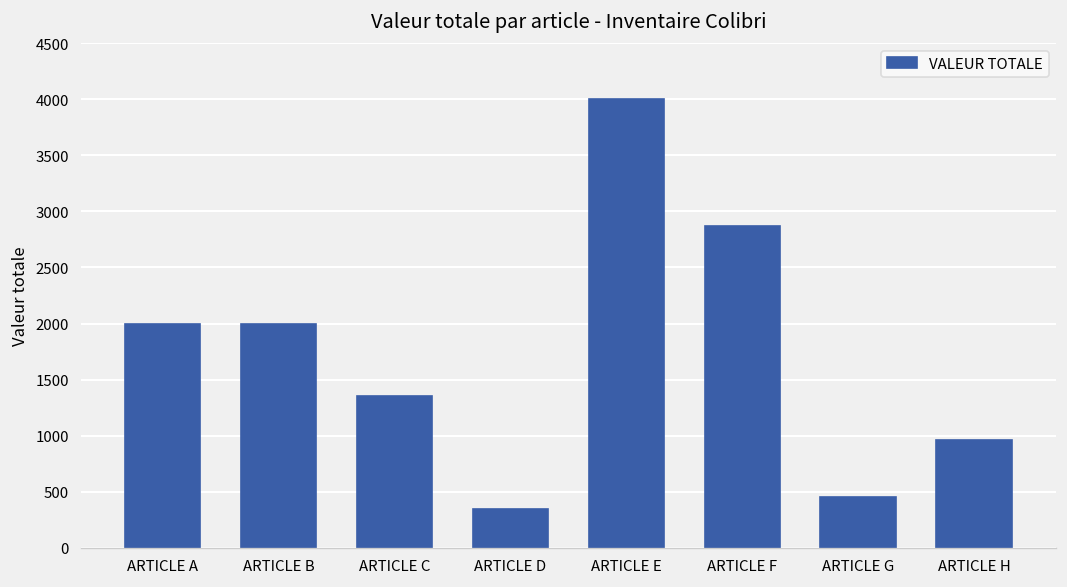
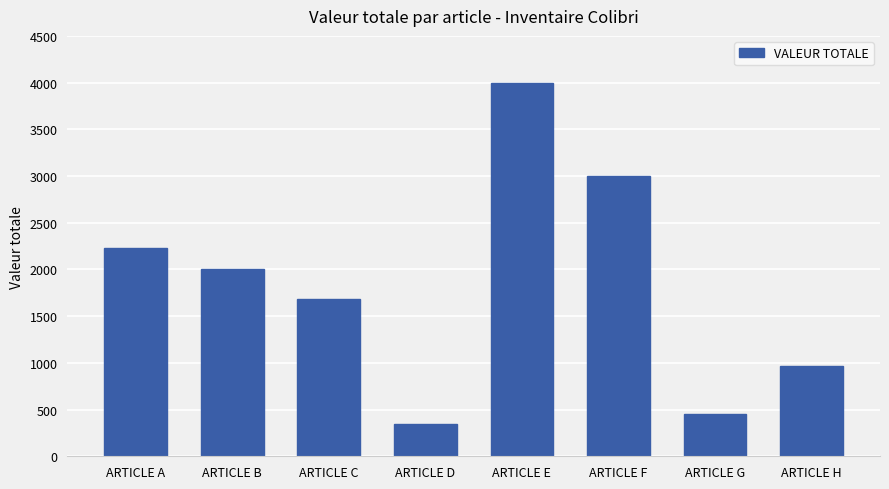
ARTICLE A: 2000 -> 2200
ARTICLE C: 1400 -> 1700
ARTICLE F: 2900 -> 3000
